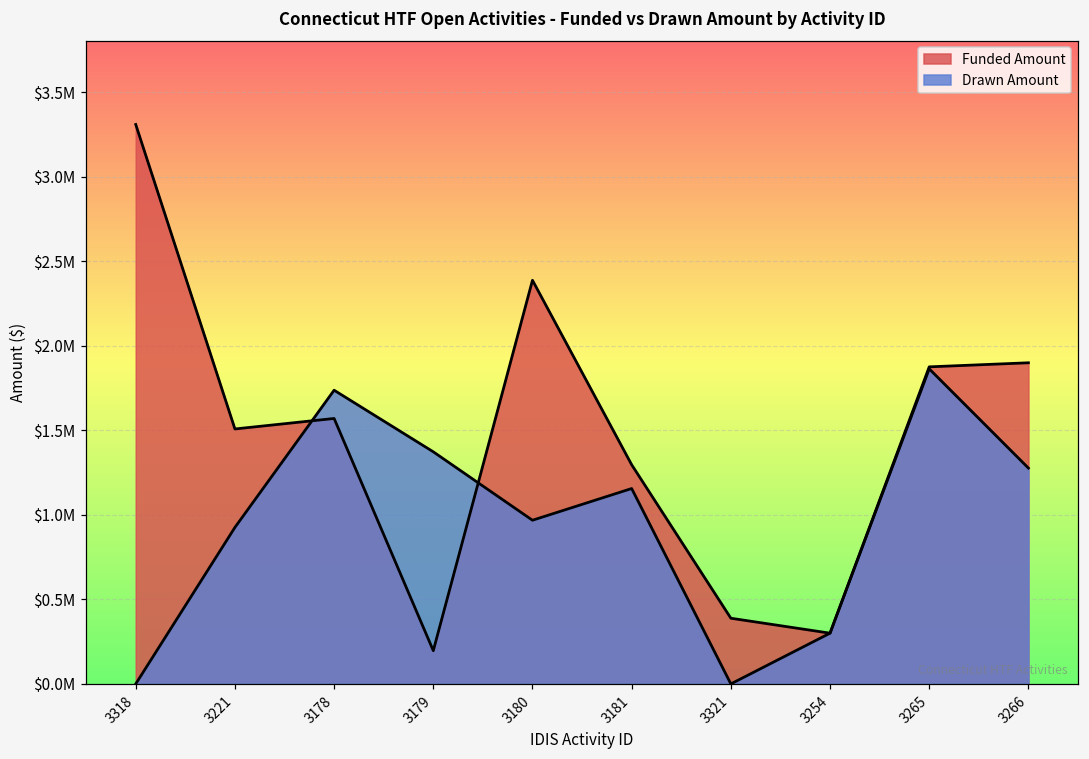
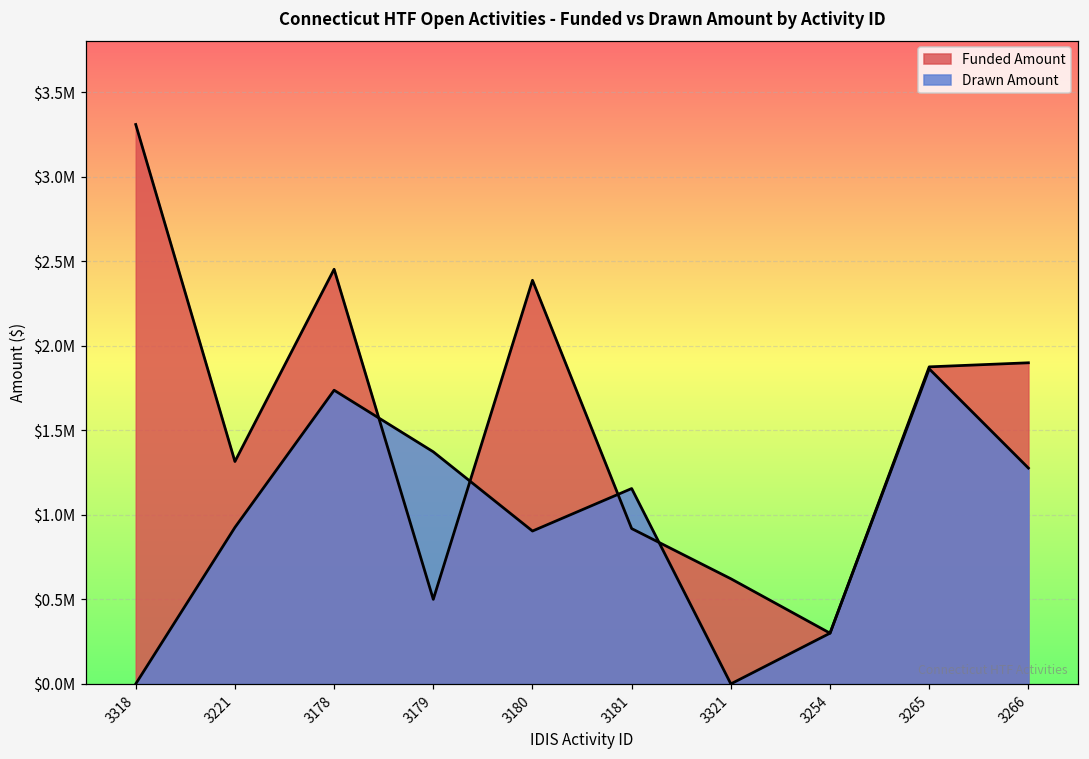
Funded Amount, 3221: $1510000 -> $1320000
Funded Amount, 3178: $1570000 -> $2450000
Funded Amount, 3179: $200000 -> $500000
Drawn Amount, 3180: $970000 -> $900000
Funded Amount, 3181: $1300000 -> $920000
Funded Amount, 3321: $390000 -> $620000
